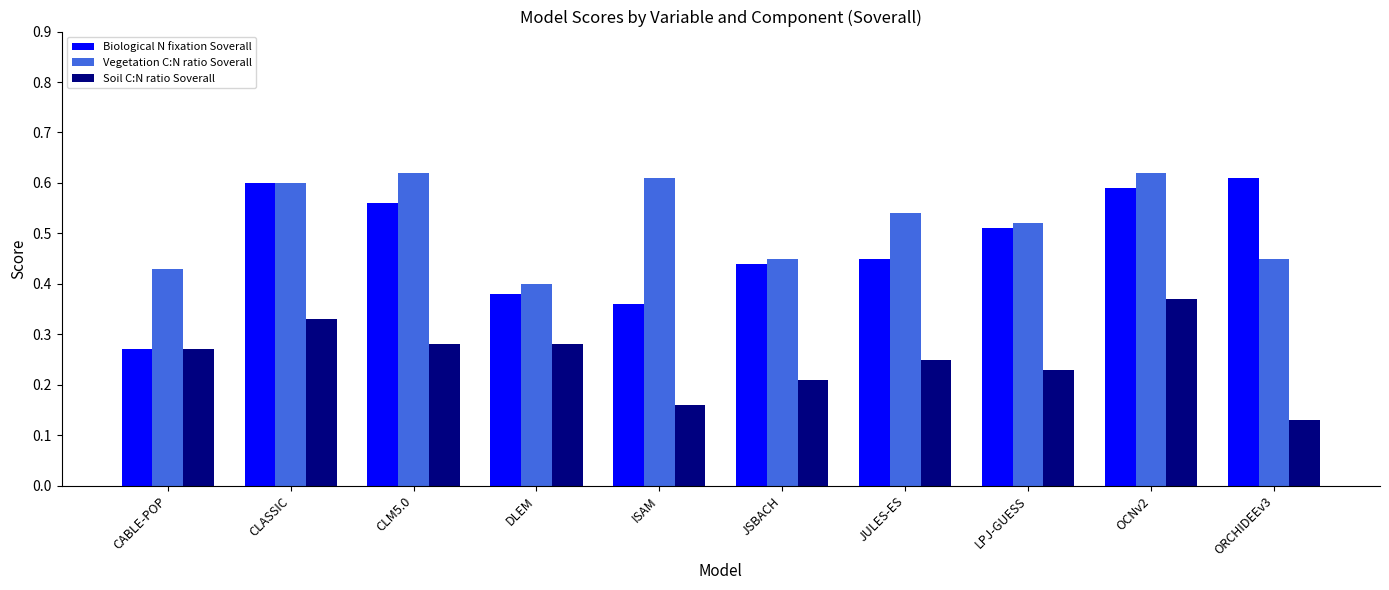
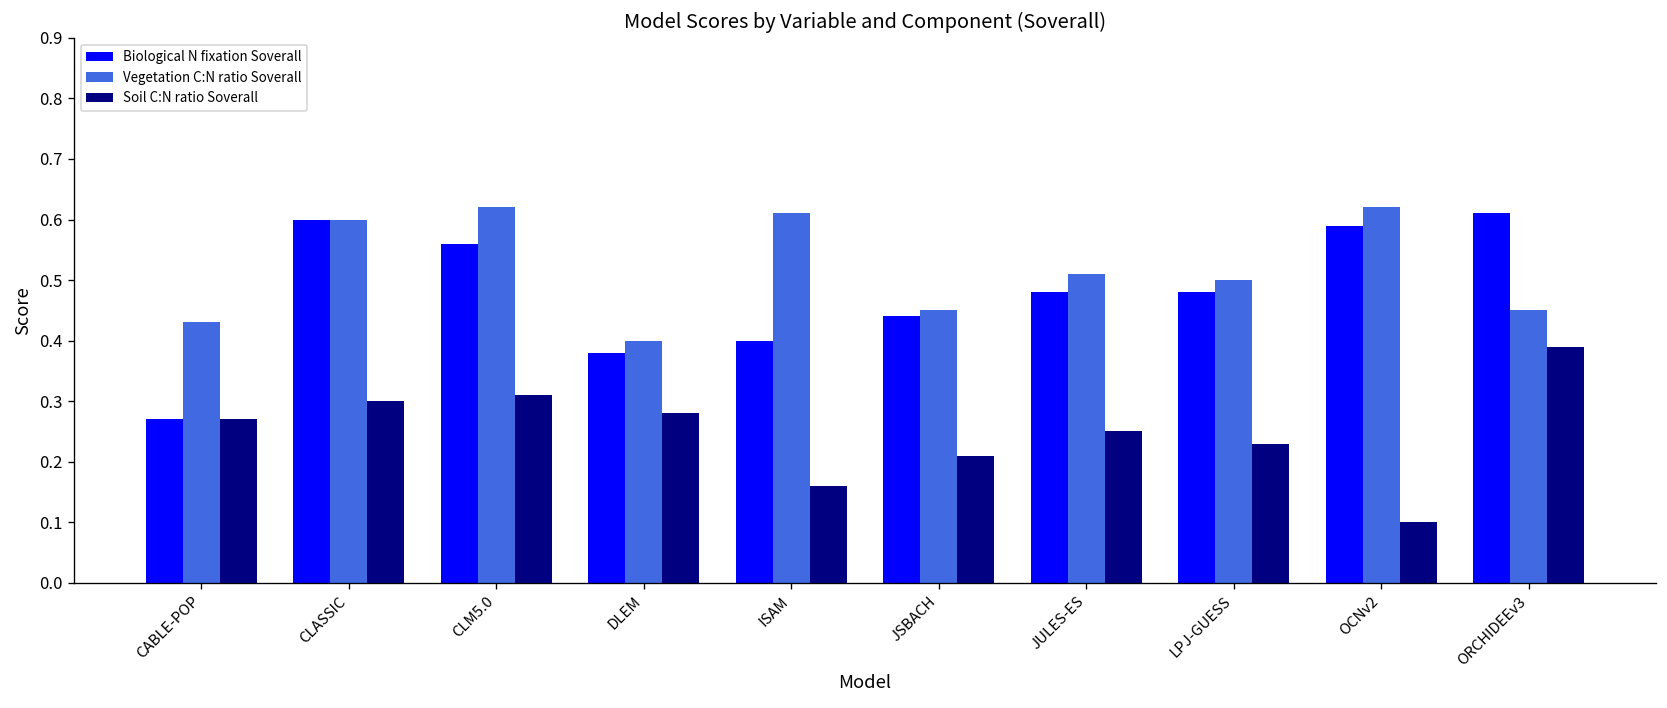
Soil C:N ratio Soverall, CLASSIC: 0.33 -> 0.30
Soil C:N ratio Soverall, CLM5.0: 0.28 -> 0.31
Biological N fixation Soverall, ISAM: 0.36 -> 0.40
Biological N fixation Soverall, JULES-ES: 0.45 -> 0.48
Vegetation C:N ratio Soverall, JULES-ES: 0.54 -> 0.51
Biological N fixation Soverall, LPJ-GUESS: 0.51 -> 0.48
Vegetation C:N ratio Soverall, LPJ-GUESS: 0.52 -> 0.50
Soil C:N ratio Soverall, OCNv2: 0.37 -> 0.10
Soil C:N ratio Soverall, ORCHIDEEv3: 0.13 -> 0.39
